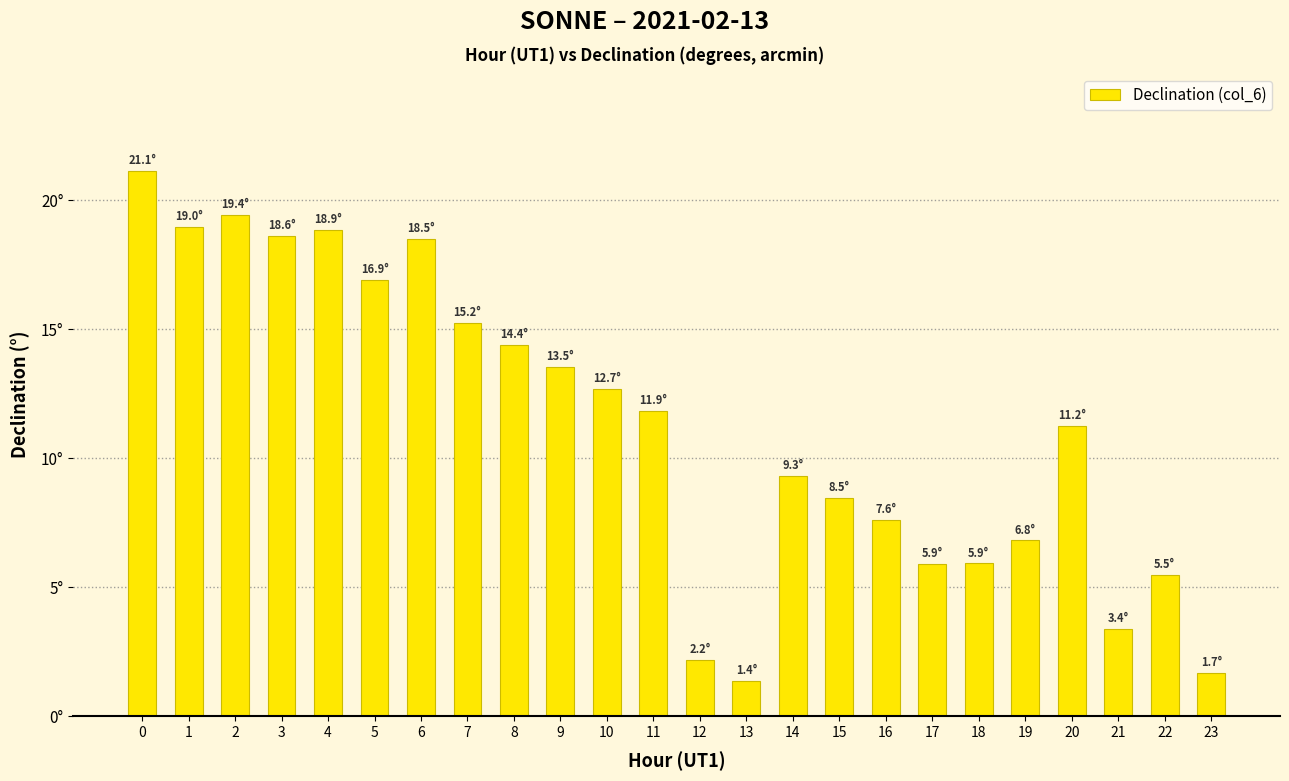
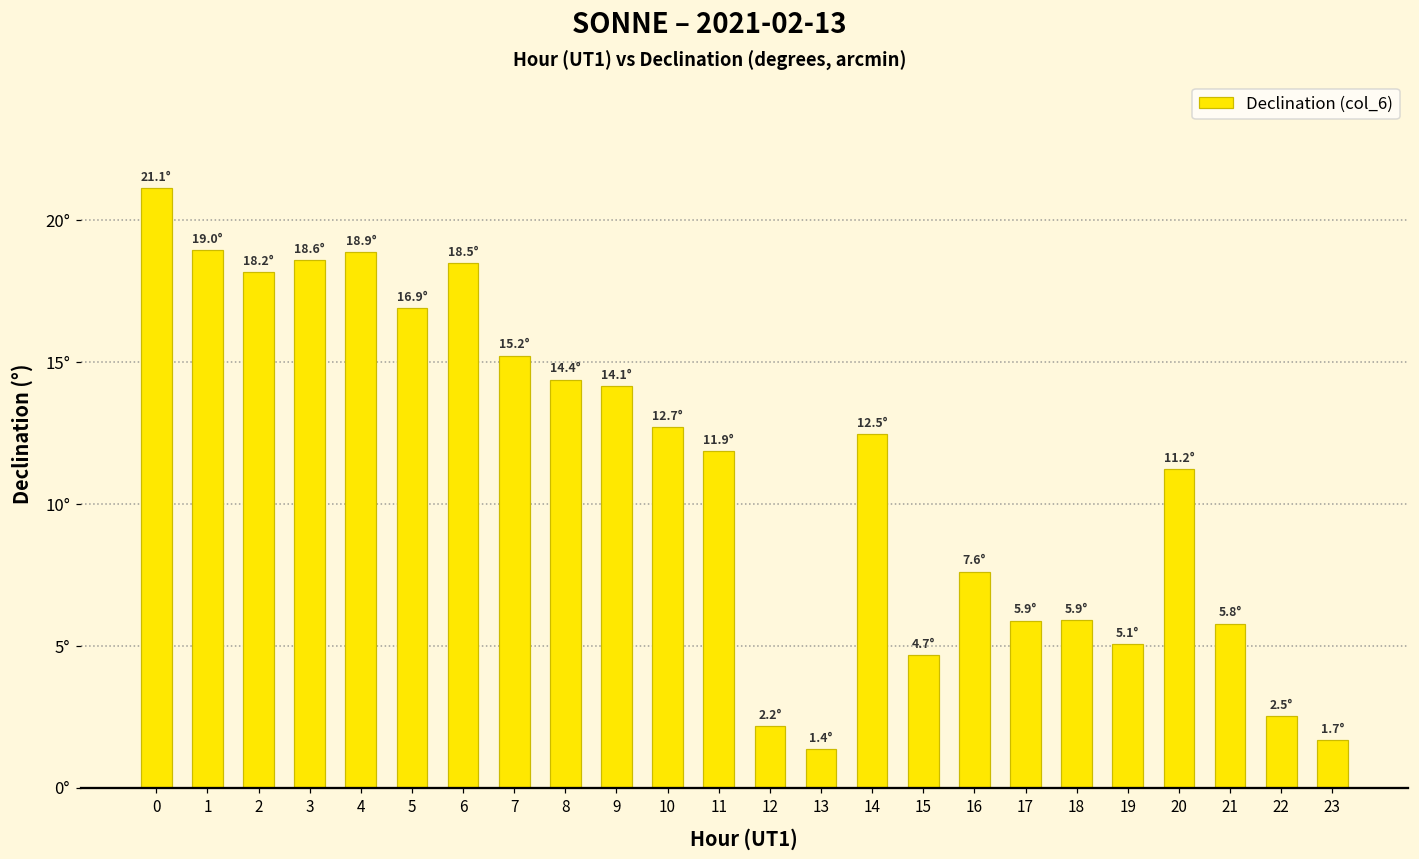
2: 19.4° -> 18.2°
9: 13.5° -> 14.1°
14: 9.3° -> 12.5°
15: 8.5° -> 4.7°
19: 6.8° -> 5.1°
21: 3.4° -> 5.8°
22: 5.5° -> 2.5°
